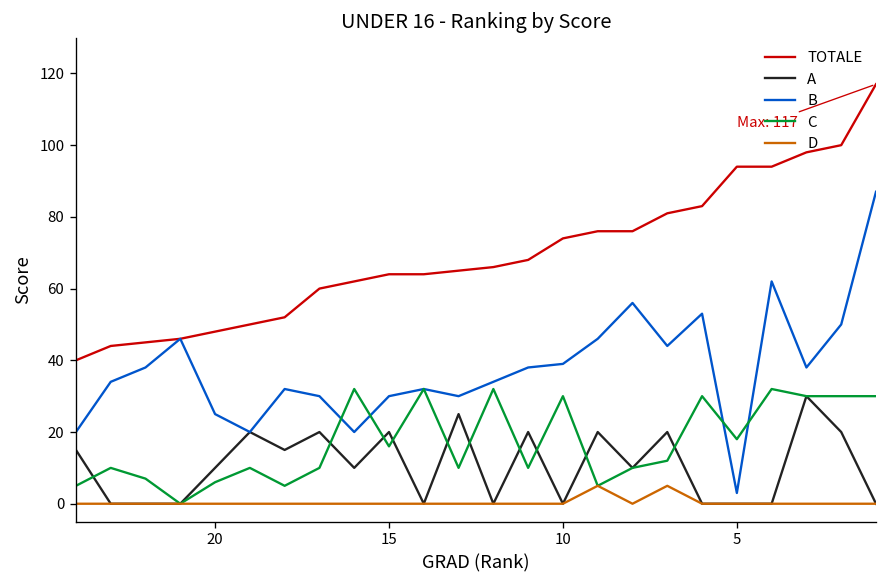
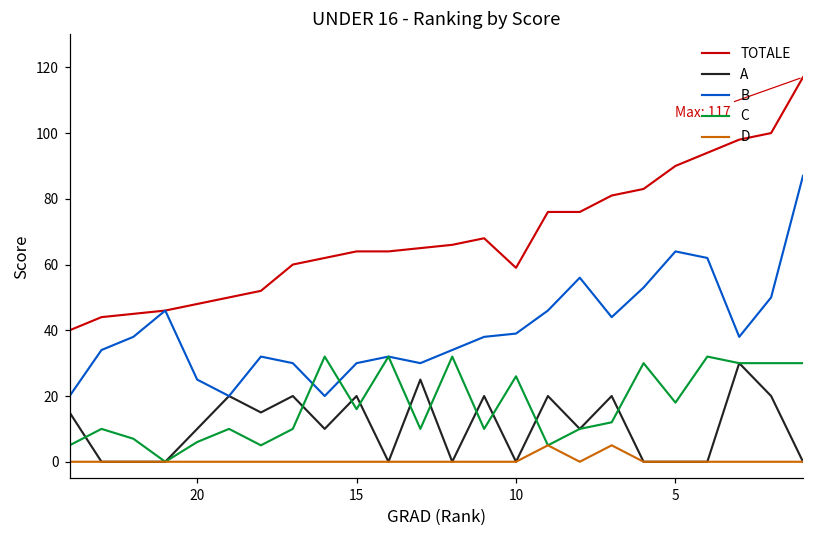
TOTALE, 10: 74 -> 59
C, 10: 30 -> 26
TOTALE, 5: 94 -> 90
B, 5: 3 -> 64
